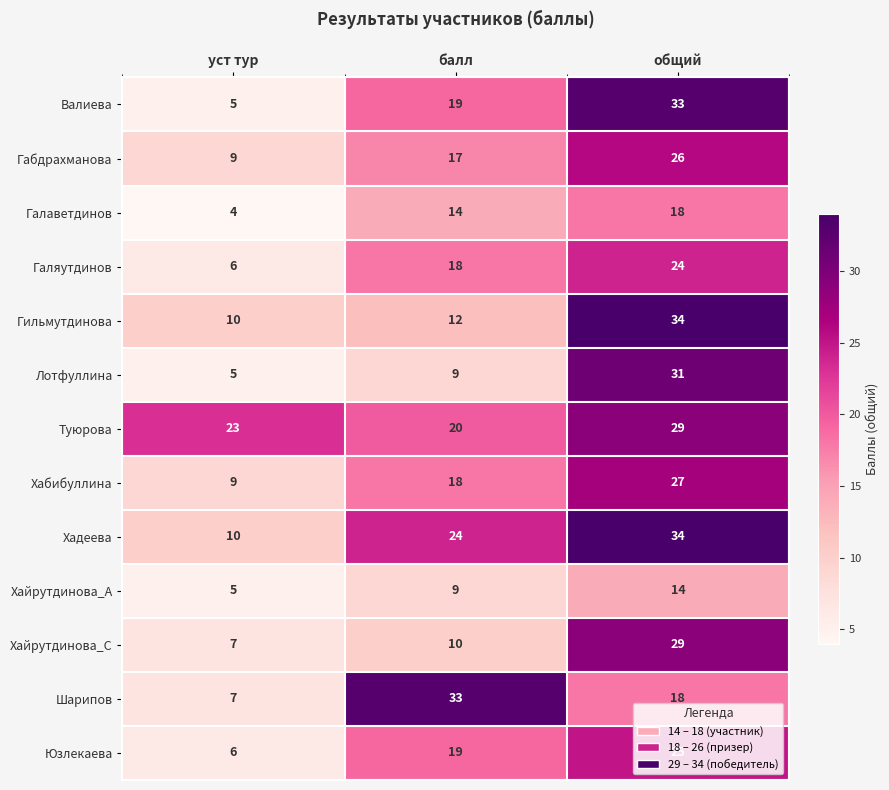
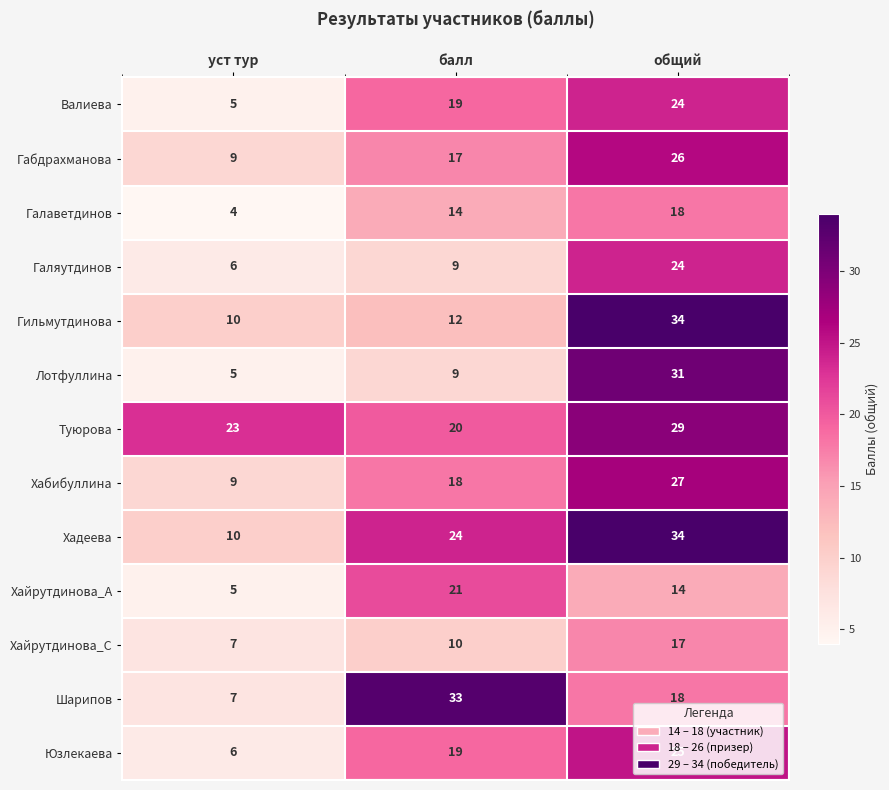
Валиева, общий: 33 -> 24
Галяутдинов, балл: 18 -> 9
Хайрутдинова_А, балл: 9 -> 21
Хайрутдинова_С, общий: 29 -> 17
